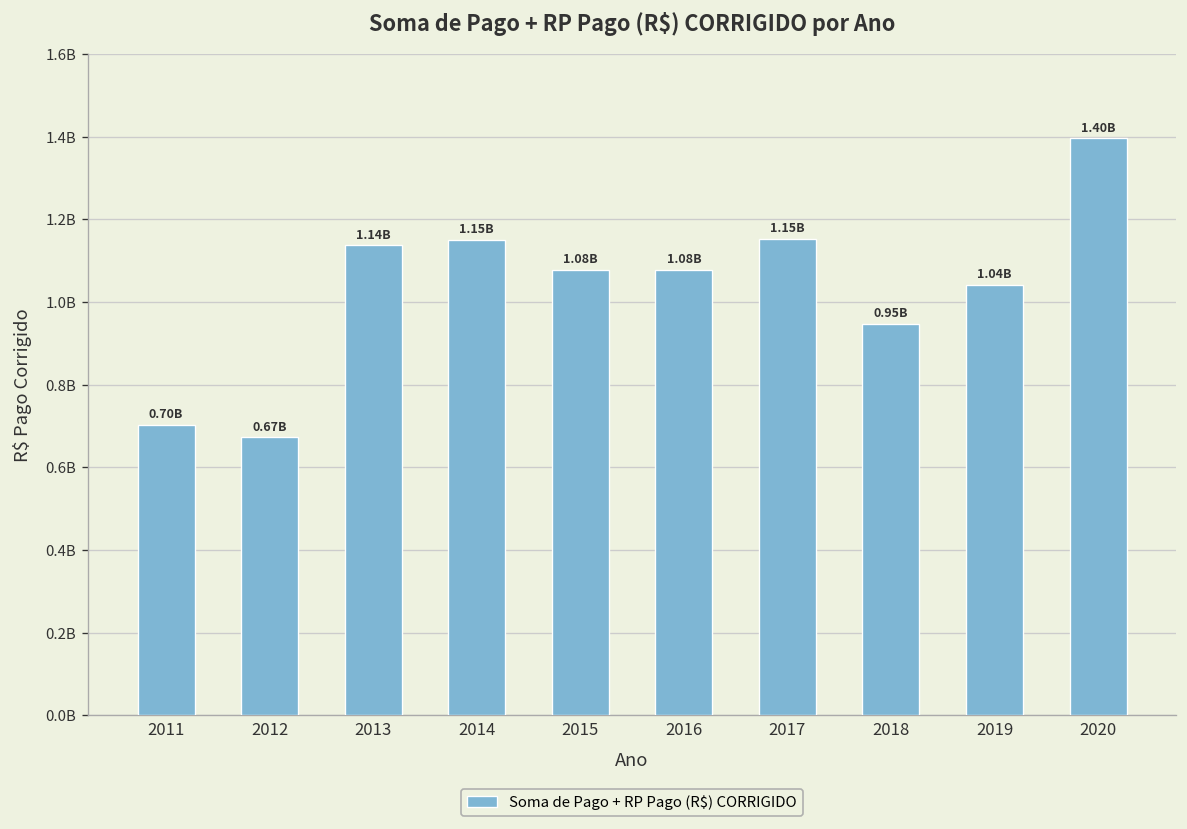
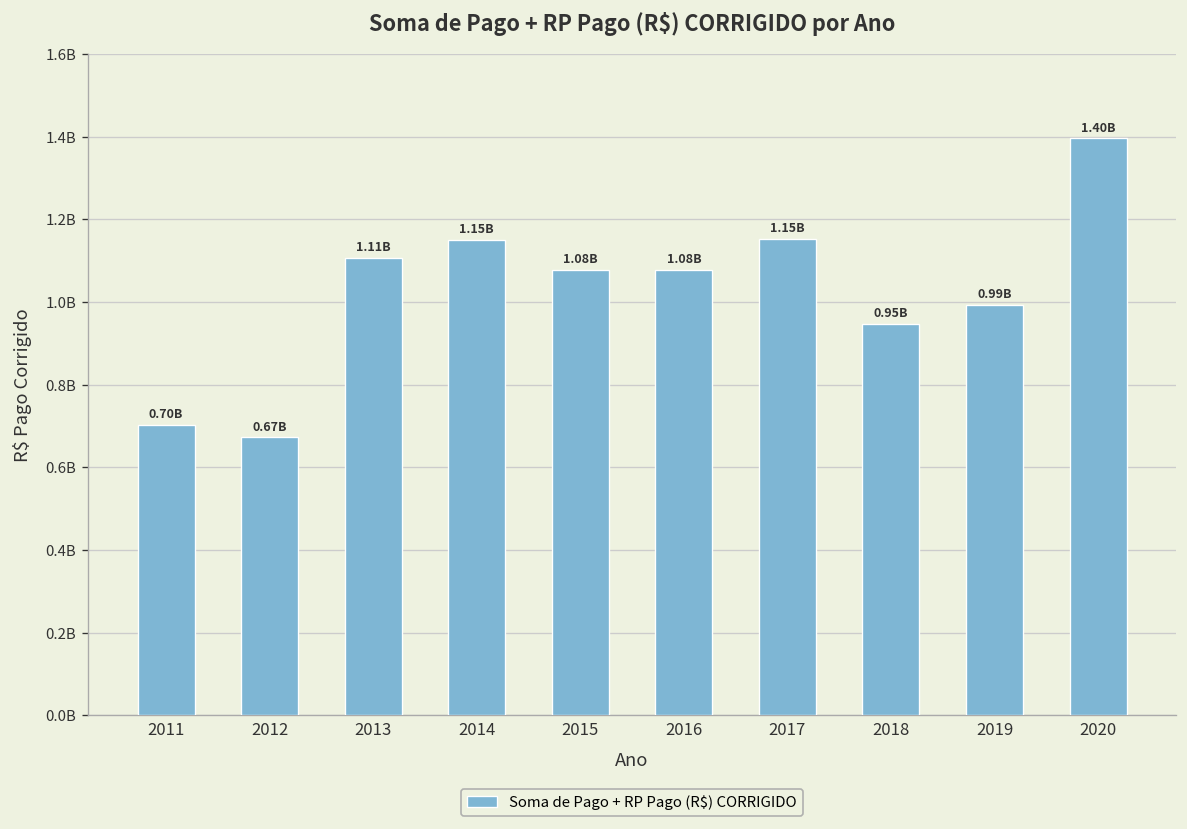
2013: 1.14B -> 1.11B
2019: 1.04B -> 0.99B
